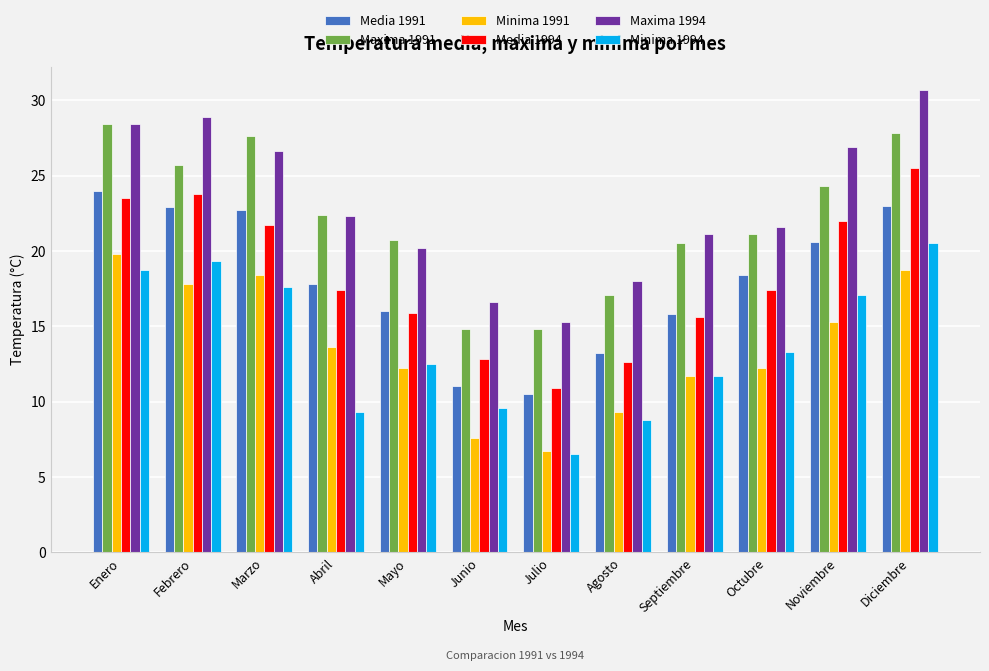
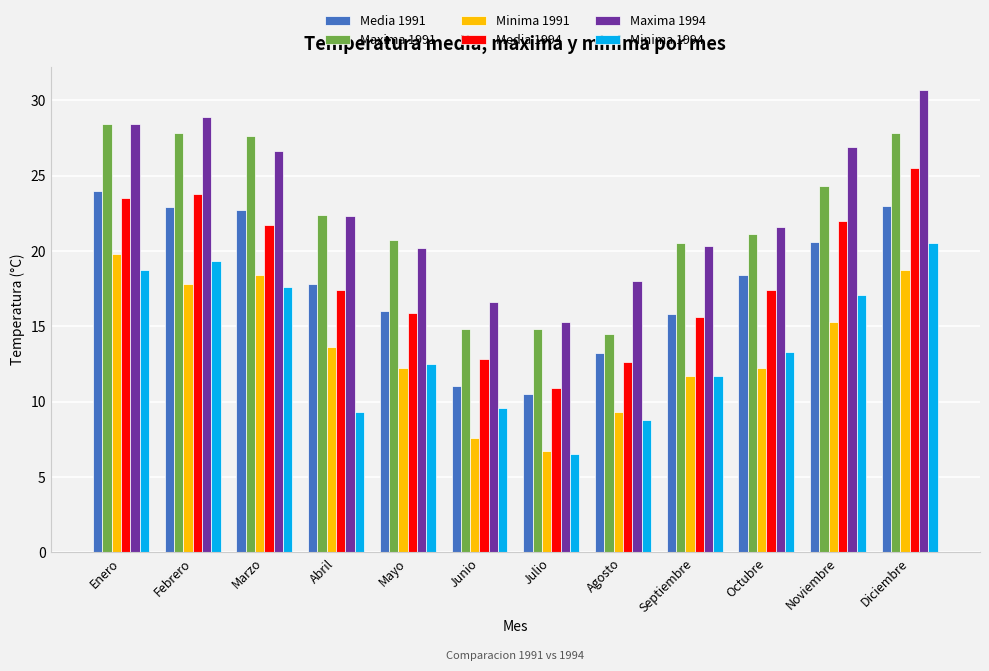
Maxima 1991, Febrero: 25.7 -> 27.8
Maxima 1991, Agosto: 17.1 -> 14.5
Maxima 1994, Septiembre: 21.1 -> 20.3
